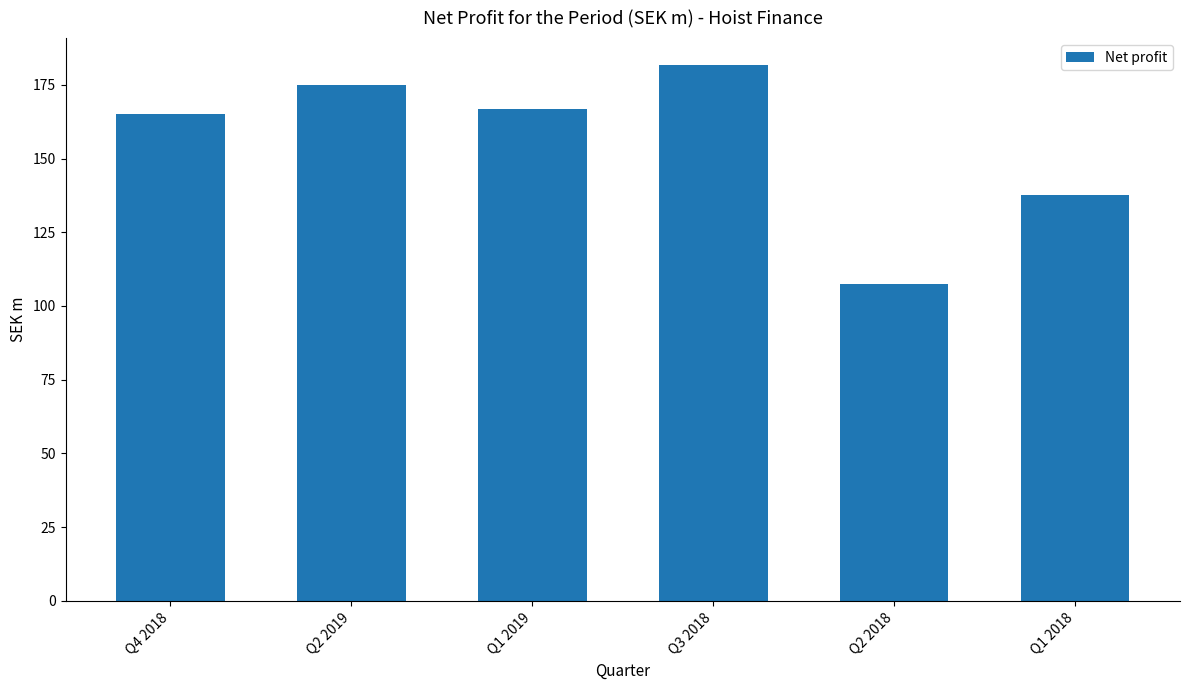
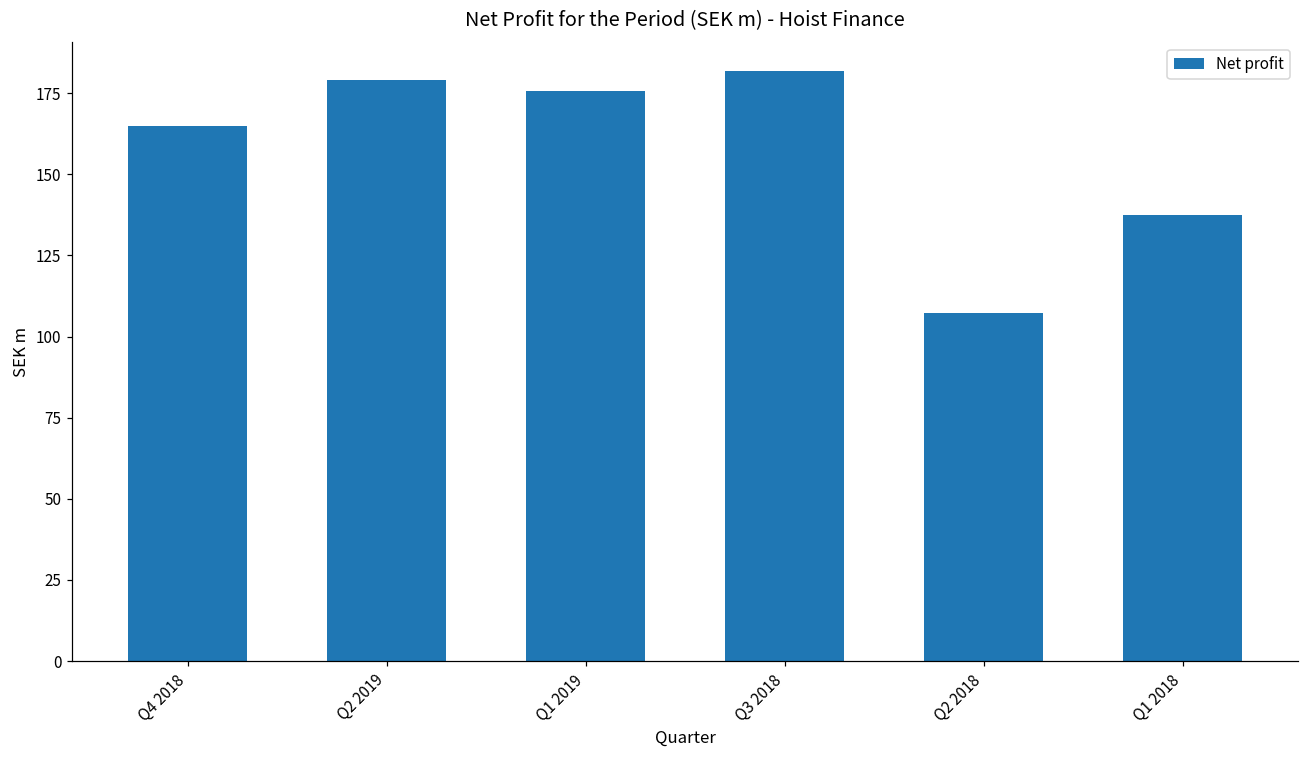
Q2 2019: 175 -> 179
Q1 2019: 167 -> 176
